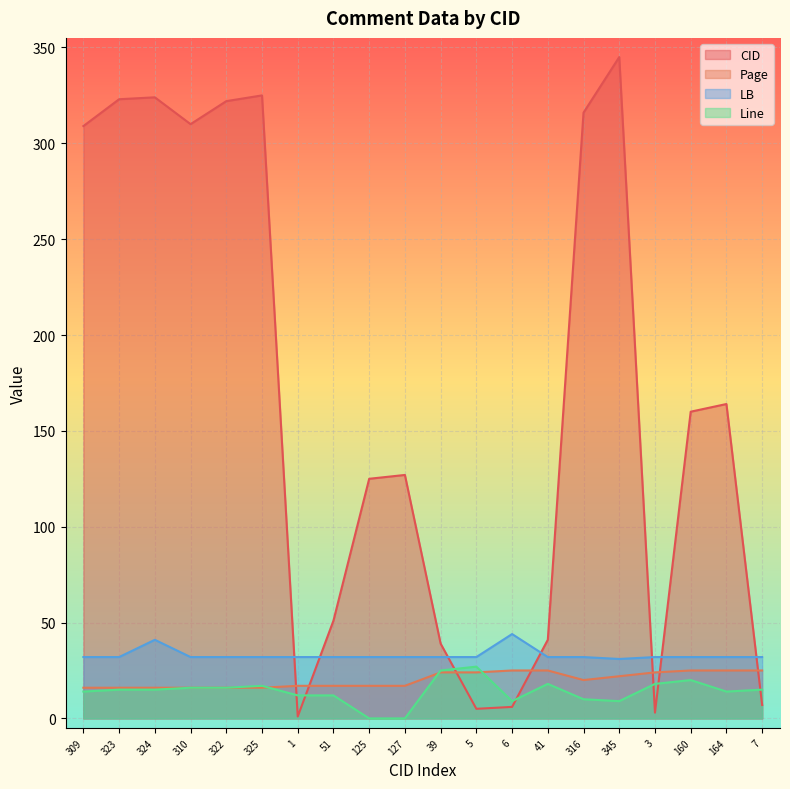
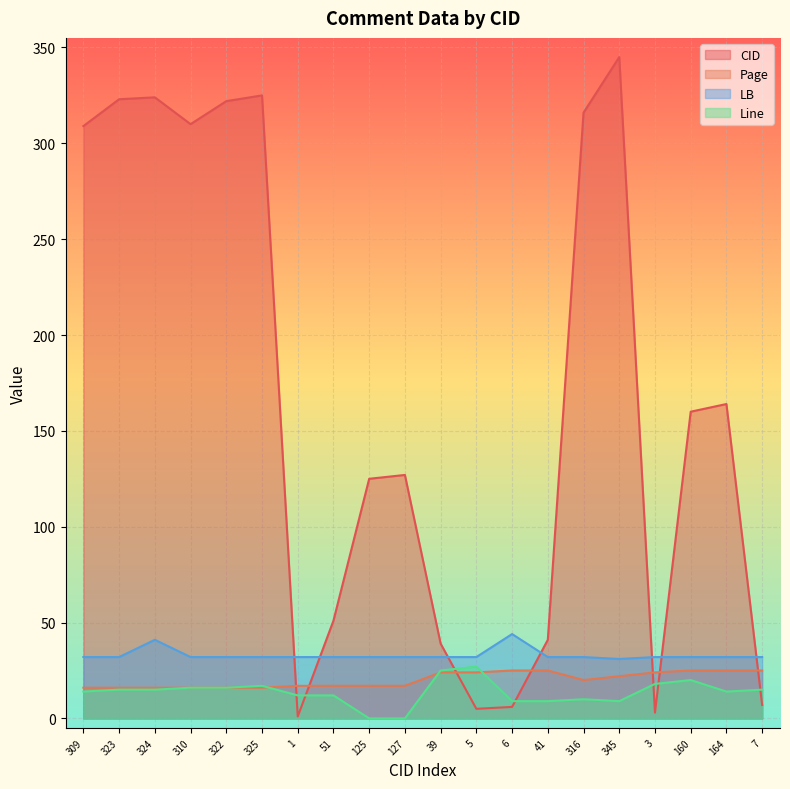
Line, 41: 18 -> 9
